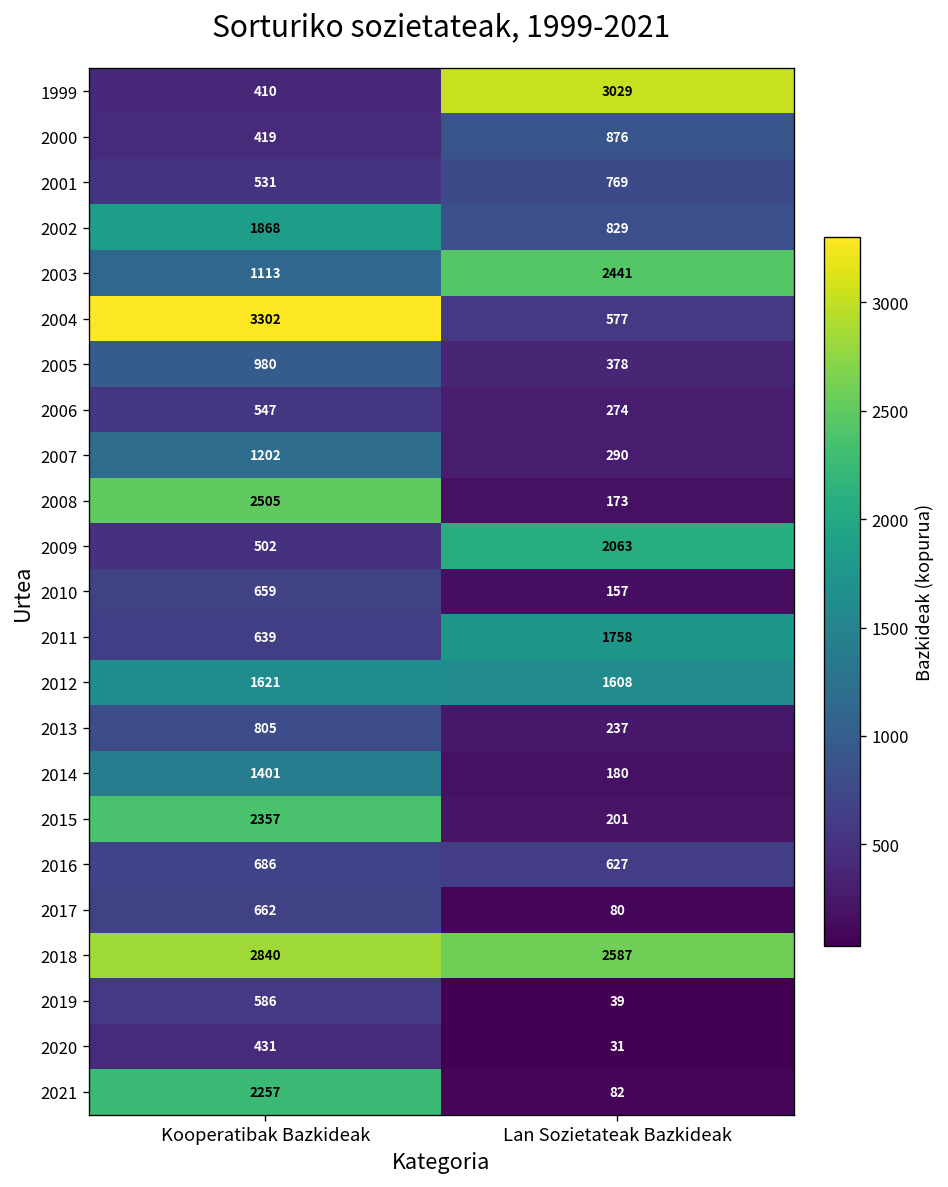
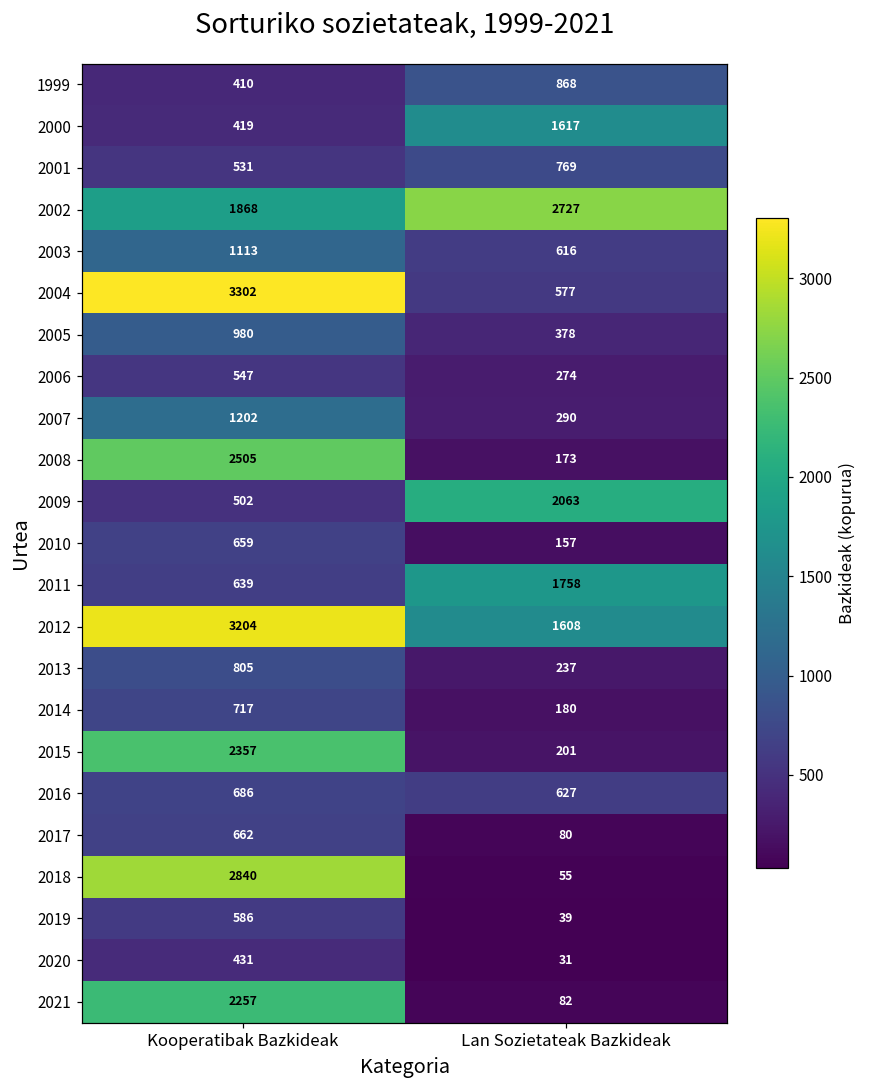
1999, Lan Sozietateak Bazkideak: 3029 -> 868
2000, Lan Sozietateak Bazkideak: 876 -> 1617
2002, Lan Sozietateak Bazkideak: 829 -> 2727
2003, Lan Sozietateak Bazkideak: 2441 -> 616
2012, Kooperatibak Bazkideak: 1621 -> 3204
2014, Kooperatibak Bazkideak: 1401 -> 717
2018, Lan Sozietateak Bazkideak: 2587 -> 55
